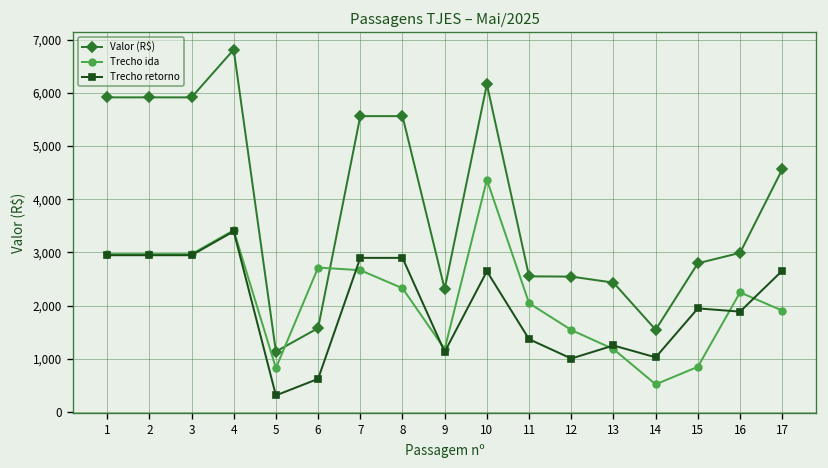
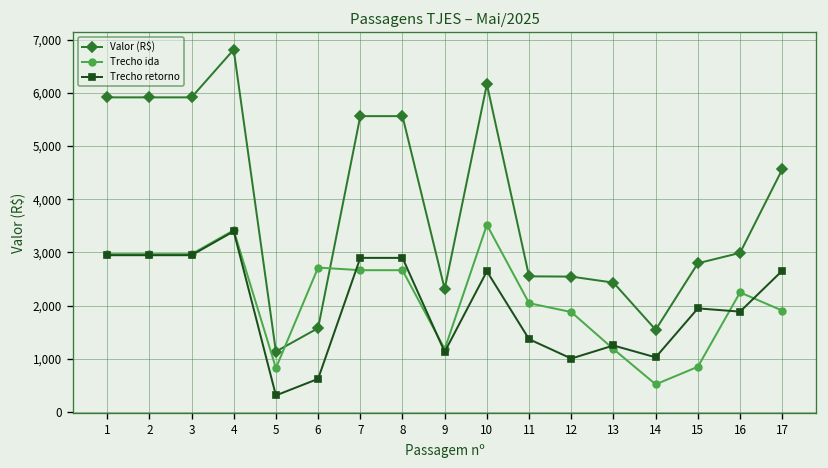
Trecho ida, 8: 2,300 -> 2,700
Trecho ida, 10: 4,400 -> 3,500
Trecho ida, 12: 1,500 -> 1,900
